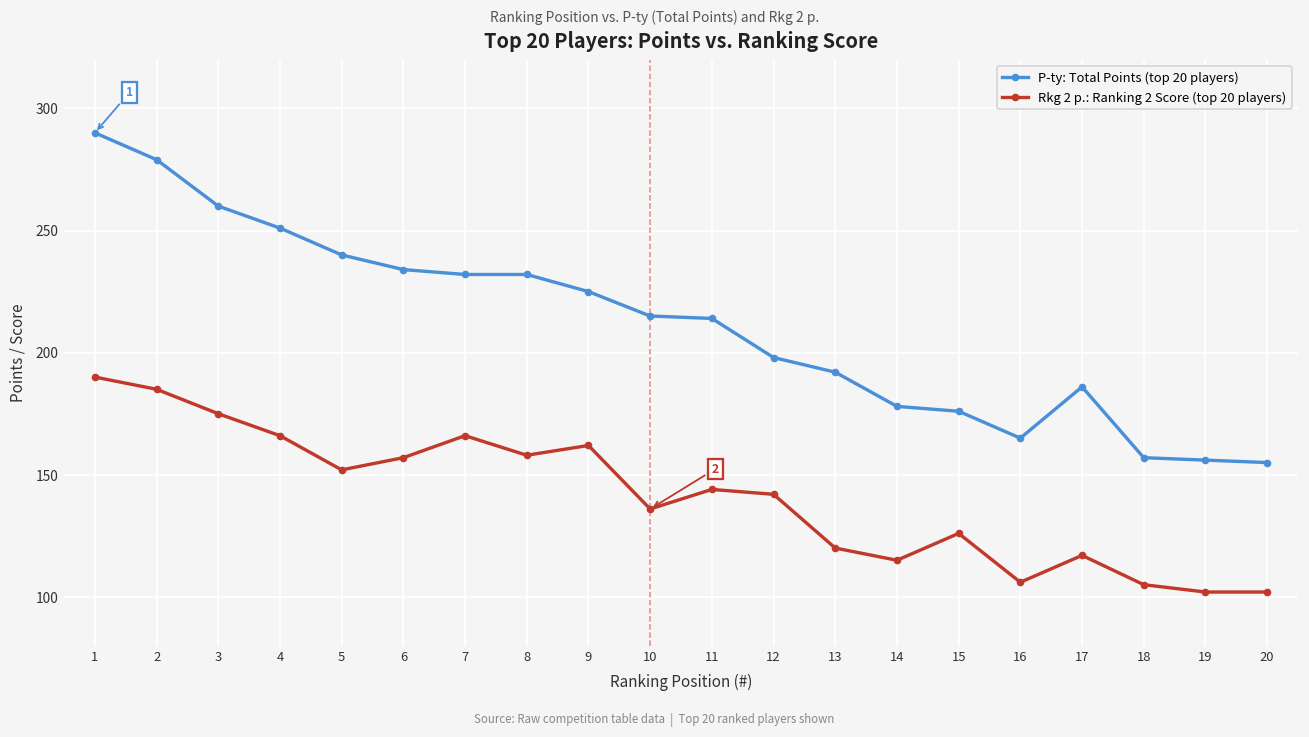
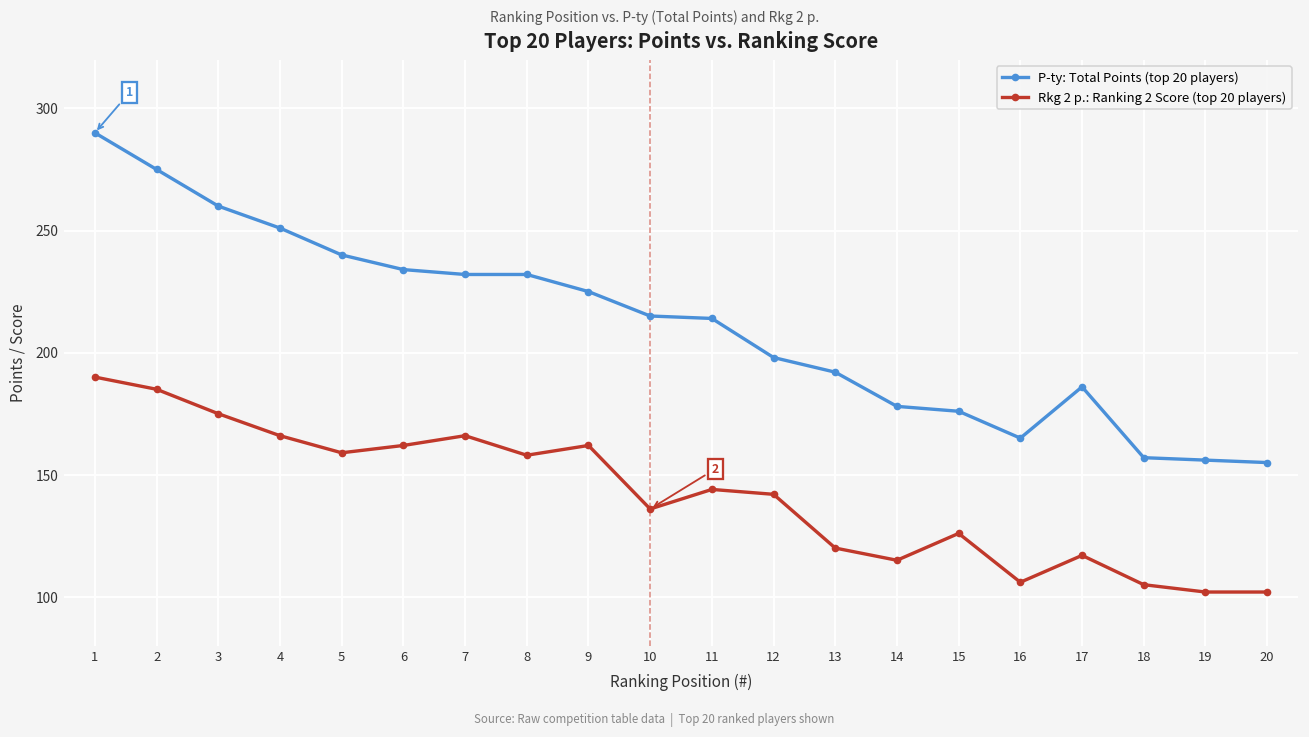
P-ty: Total Points (top 20 players), 2: 279 -> 275
Rkg 2 p.: Ranking 2 Score (top 20 players), 5: 152 -> 159
Rkg 2 p.: Ranking 2 Score (top 20 players), 6: 157 -> 162
